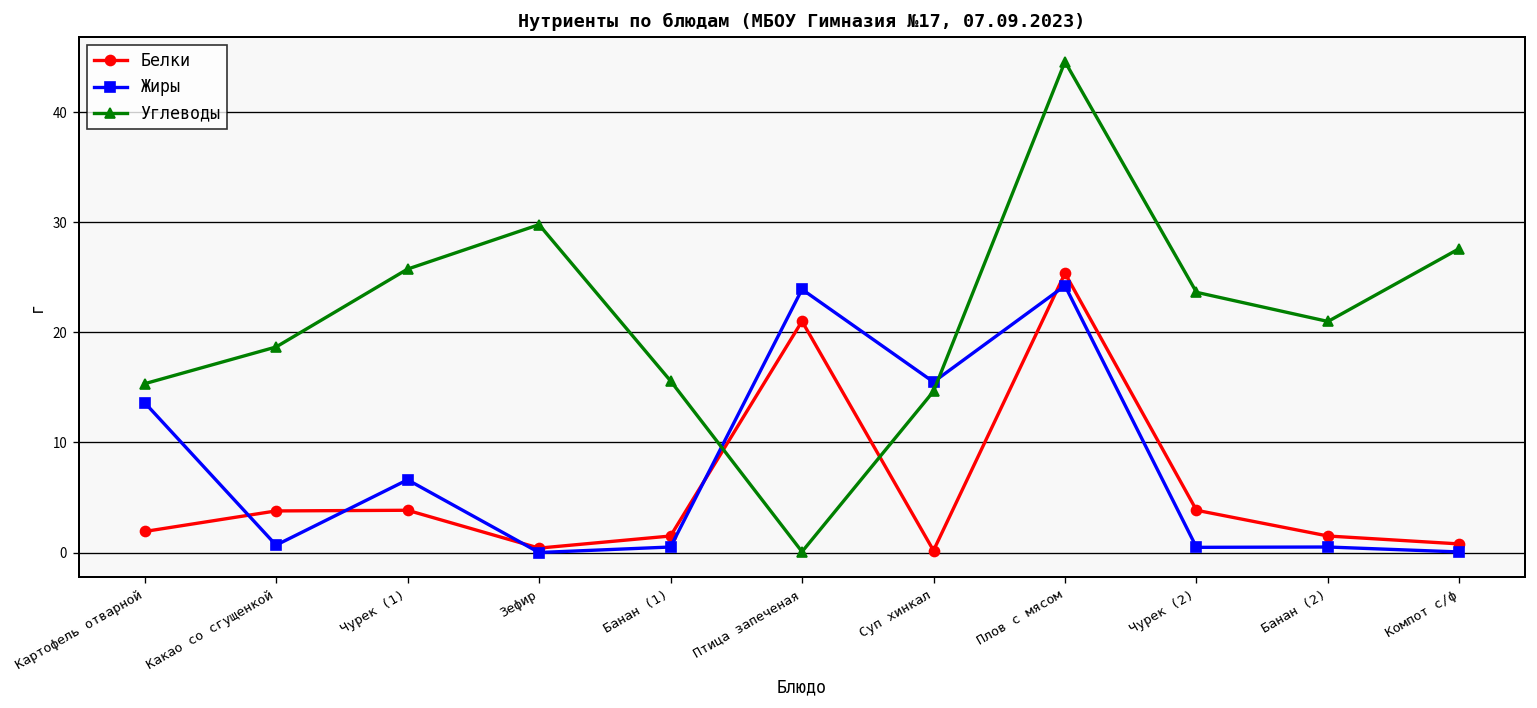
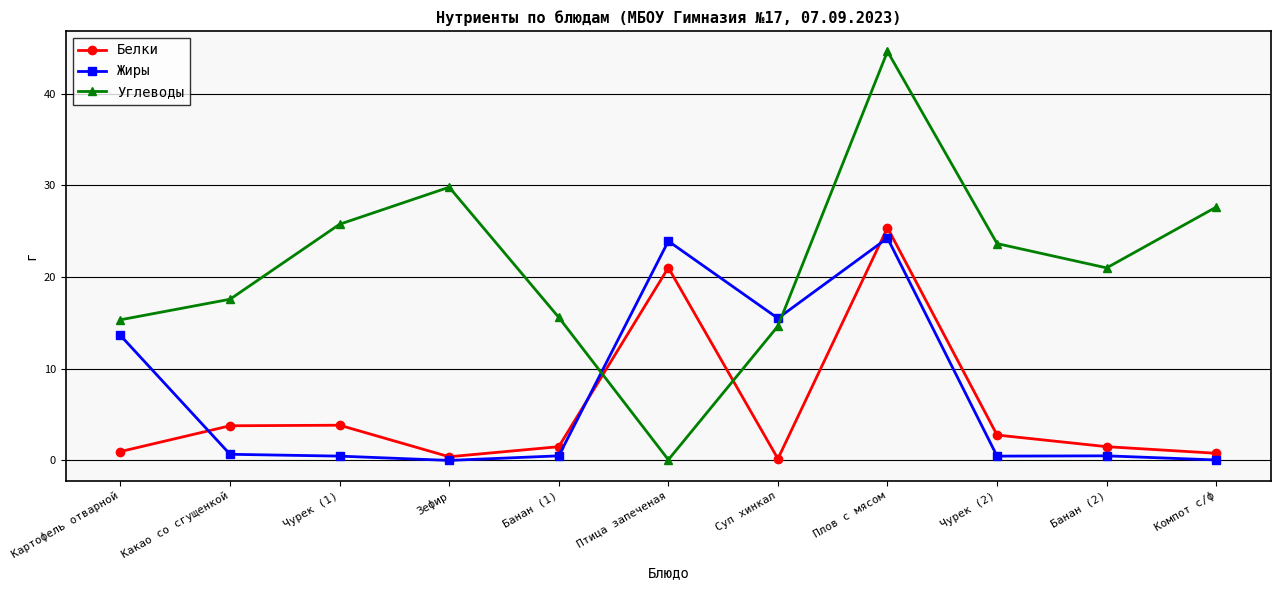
Белки, Картофель отварной: 2 -> 1
Углеводы, Какао со сгущенкой: 19 -> 18
Жиры, Чурек (1): 7 -> 0
Белки, Чурек (2): 4 -> 3
